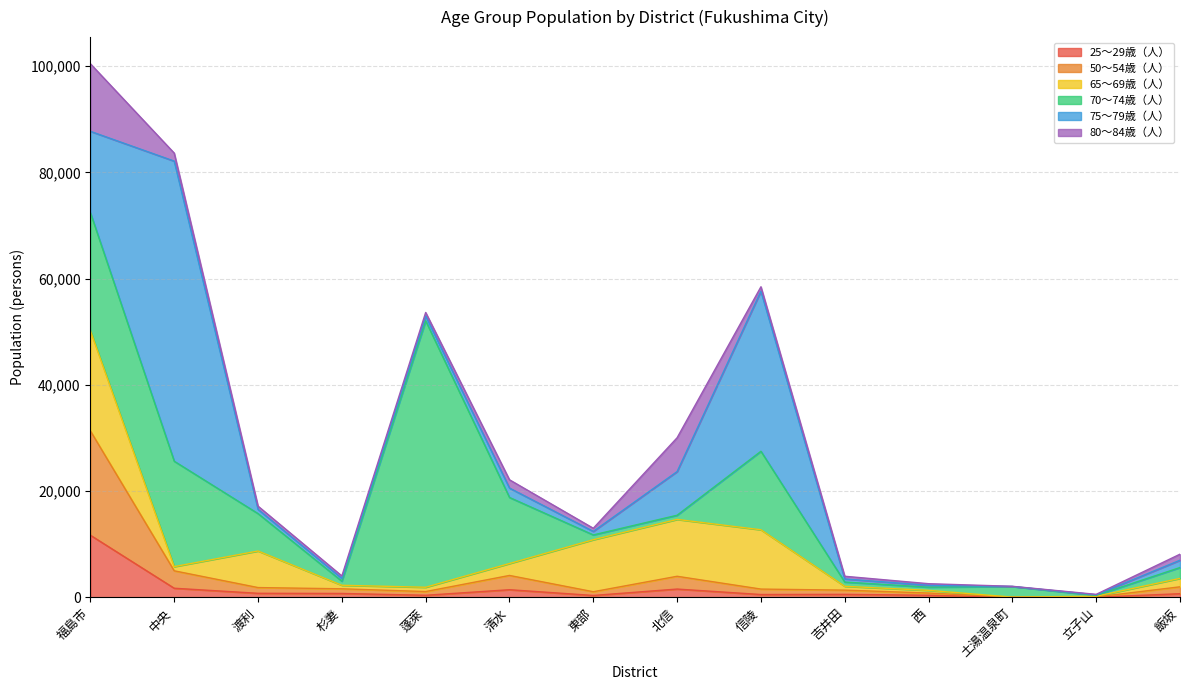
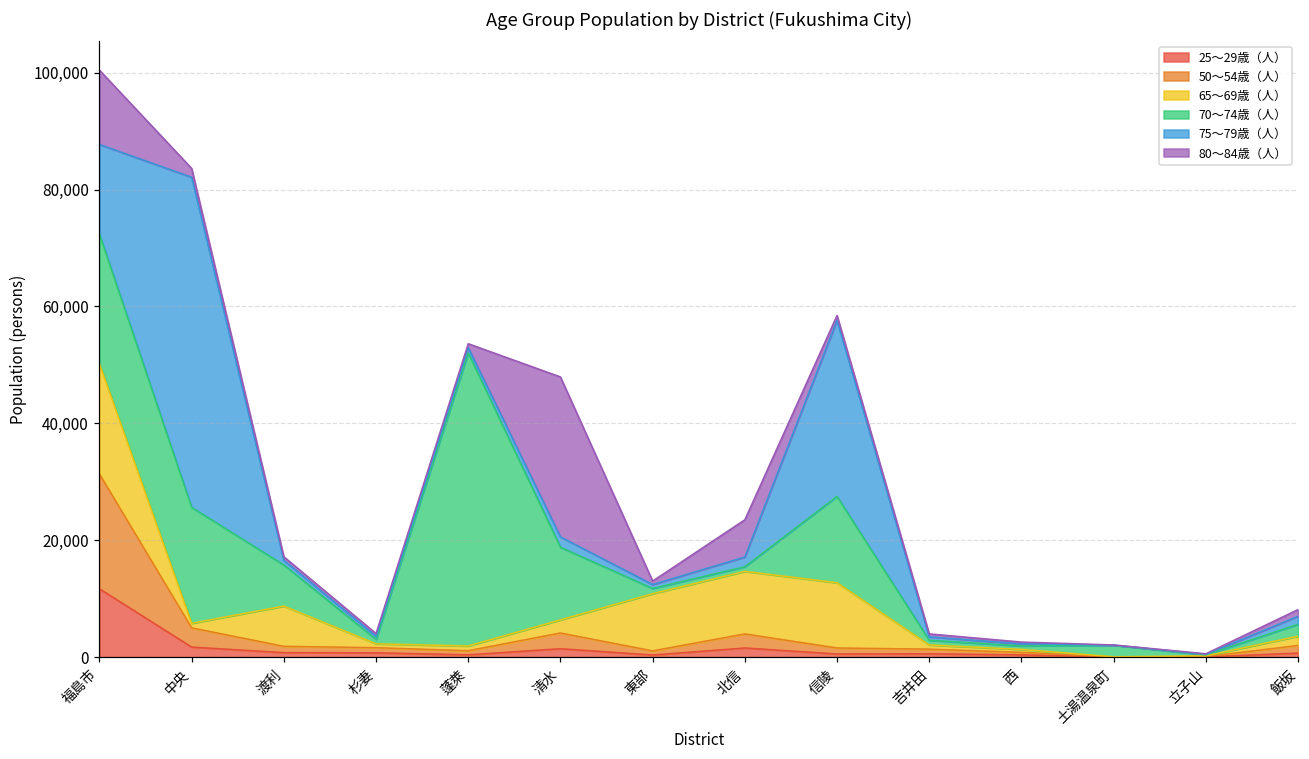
80～84歳（人）, 清水: 2,000 -> 27,000
75～79歳（人）, 北信: 8,000 -> 2,000
